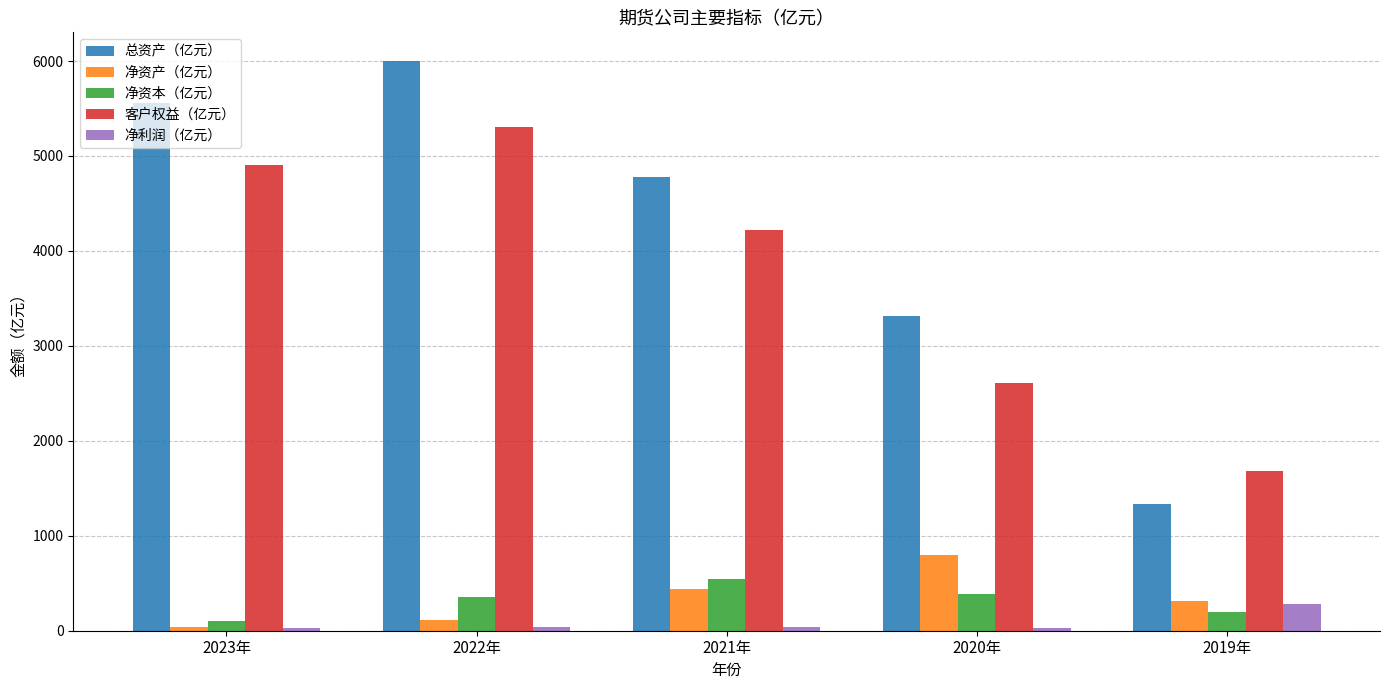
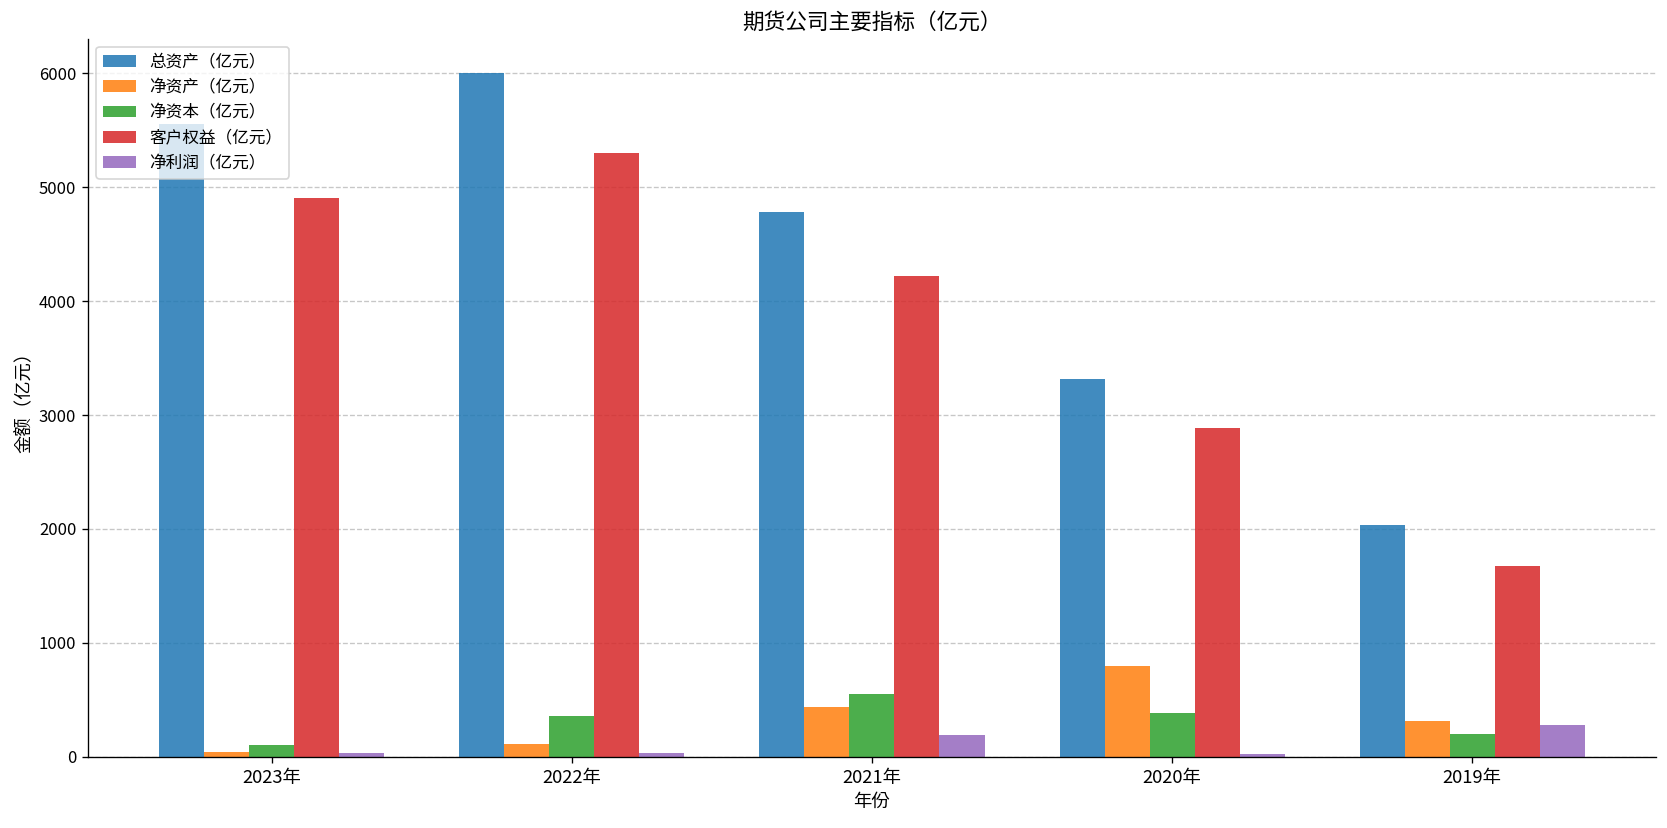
净利润（亿元）, 2021年: 0 -> 200
客户权益（亿元）, 2020年: 2600 -> 2900
总资产（亿元）, 2019年: 1300 -> 2000
